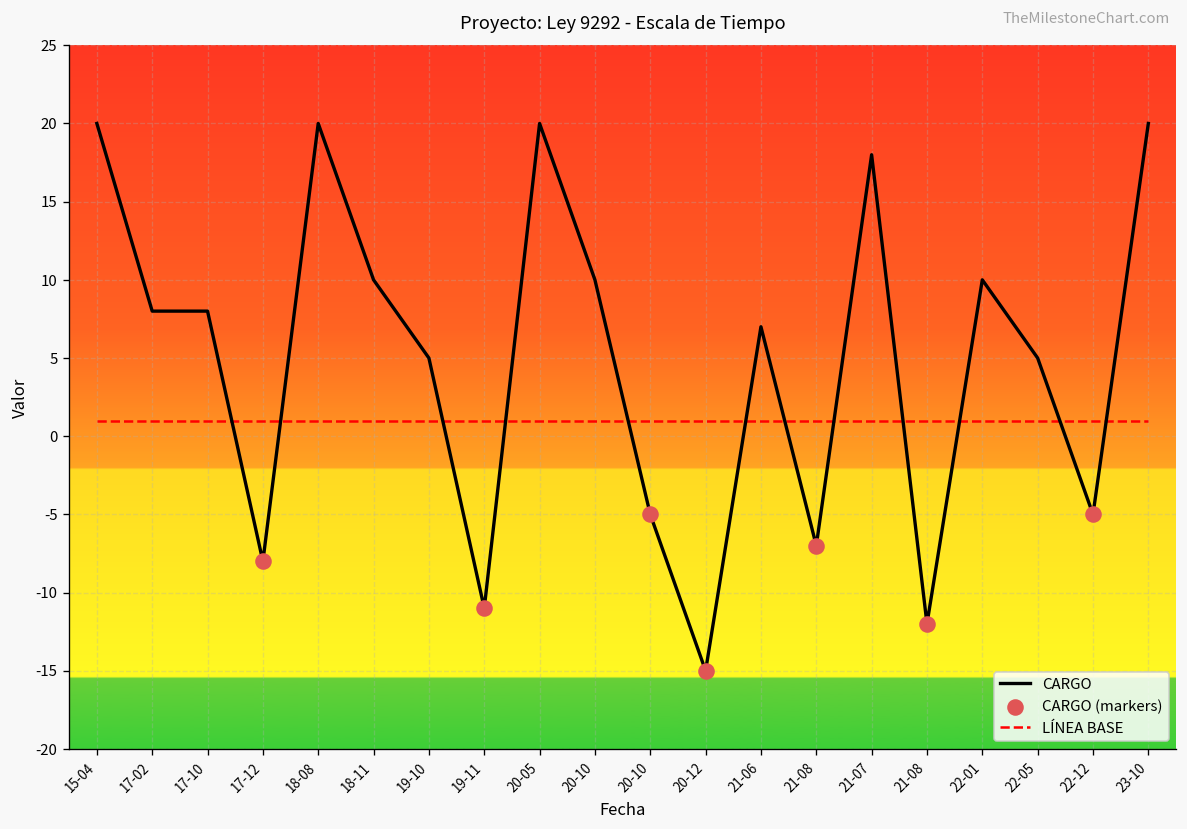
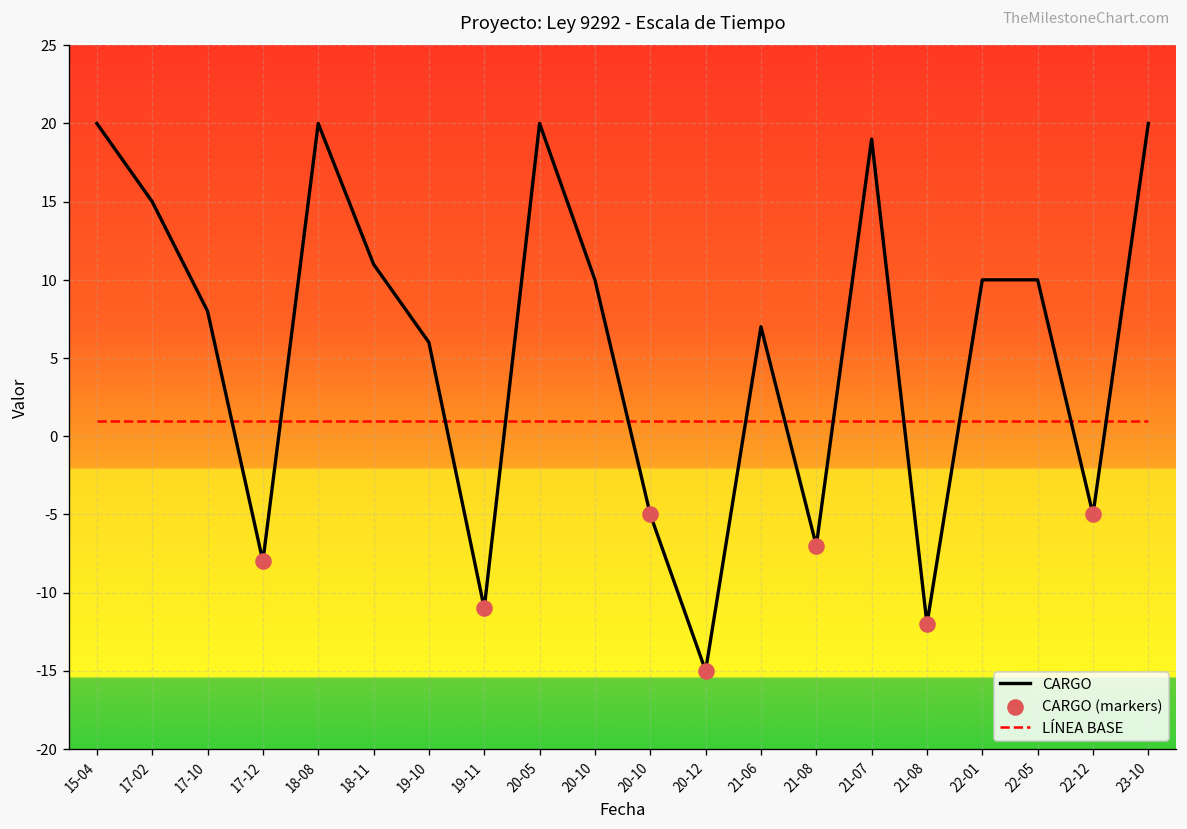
CARGO, 17-02: 8 -> 15
CARGO, 18-11: 10 -> 11
CARGO, 19-10: 5 -> 6
CARGO, 21-07: 18 -> 19
CARGO, 22-05: 5 -> 10
